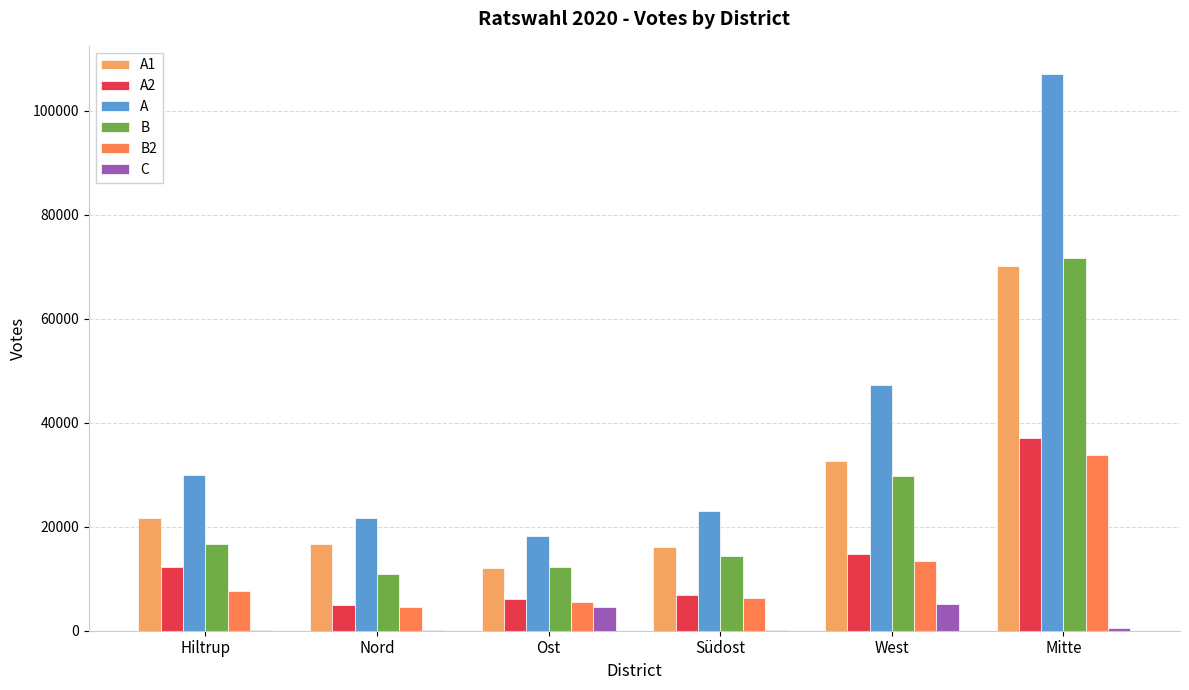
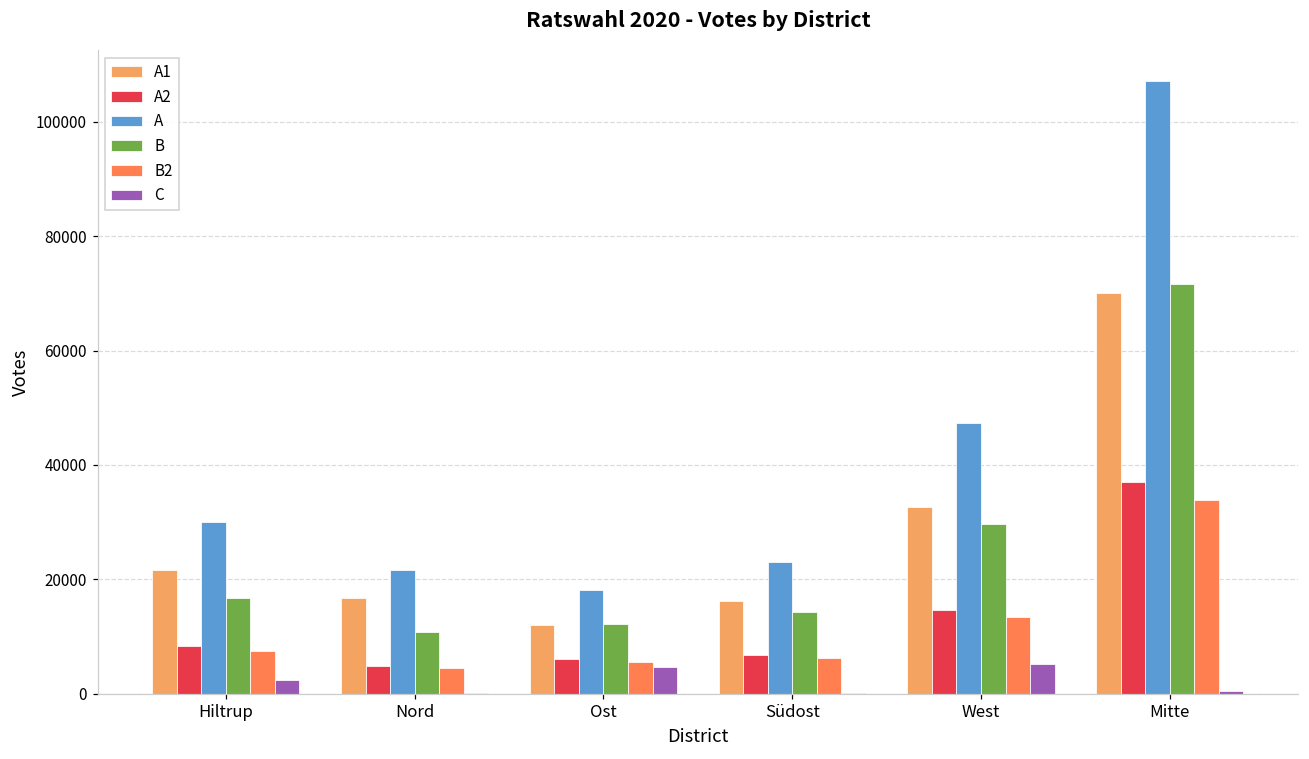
A2, Hiltrup: 12000 -> 8000
C, Hiltrup: 0 -> 2000
